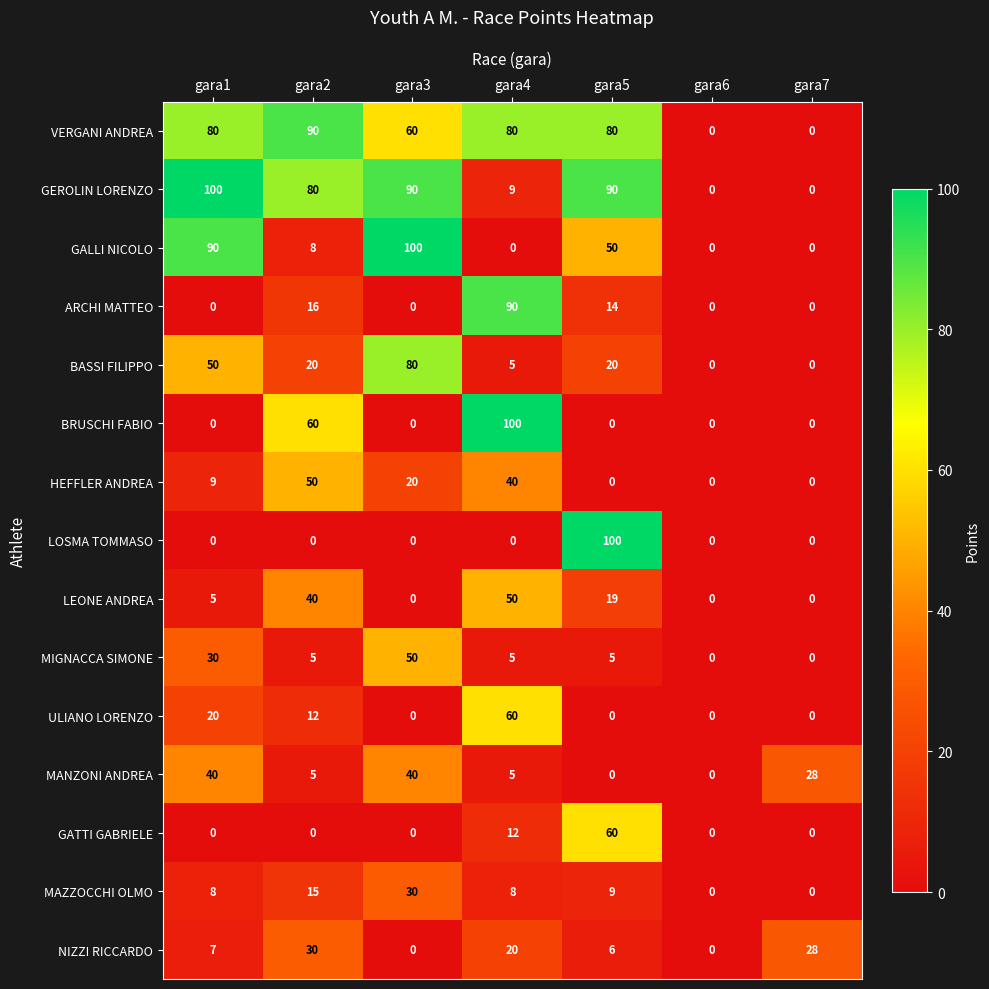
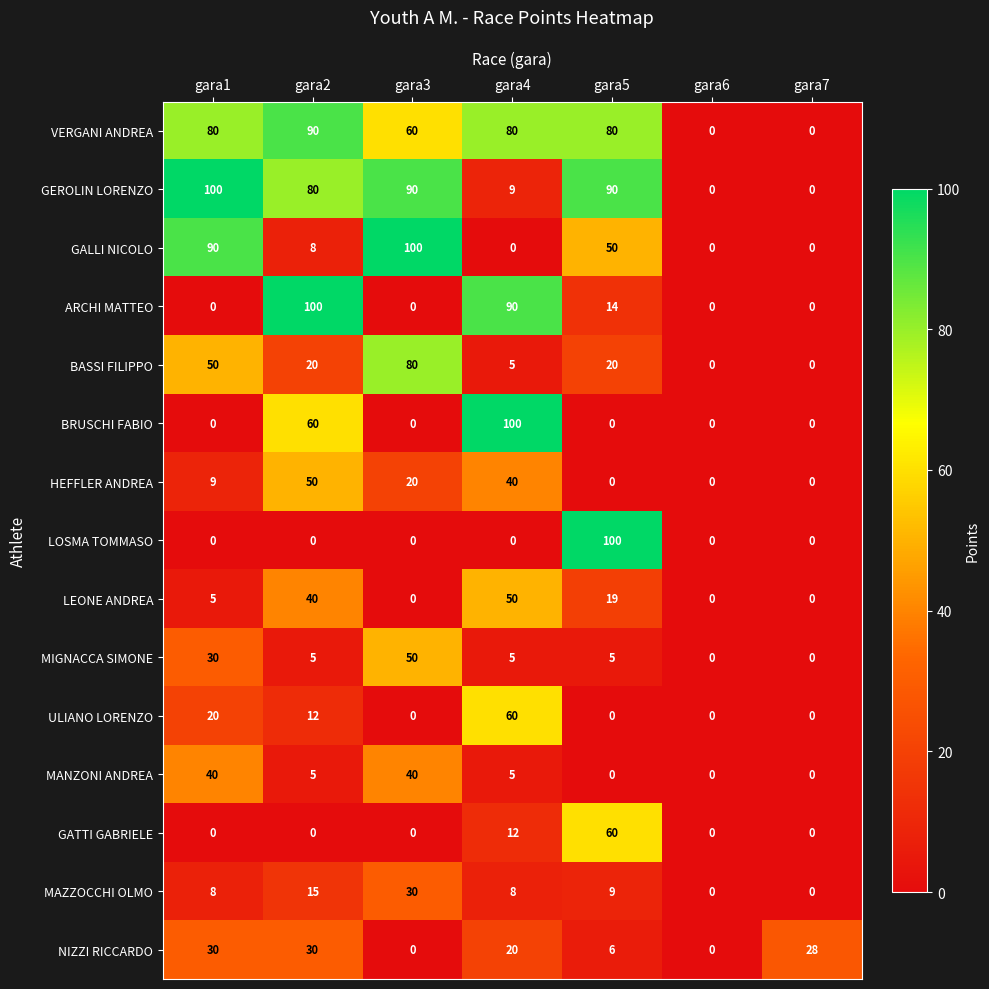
ARCHI MATTEO, gara2: 16 -> 100
MANZONI ANDREA, gara7: 28 -> 0
NIZZI RICCARDO, gara1: 7 -> 30
